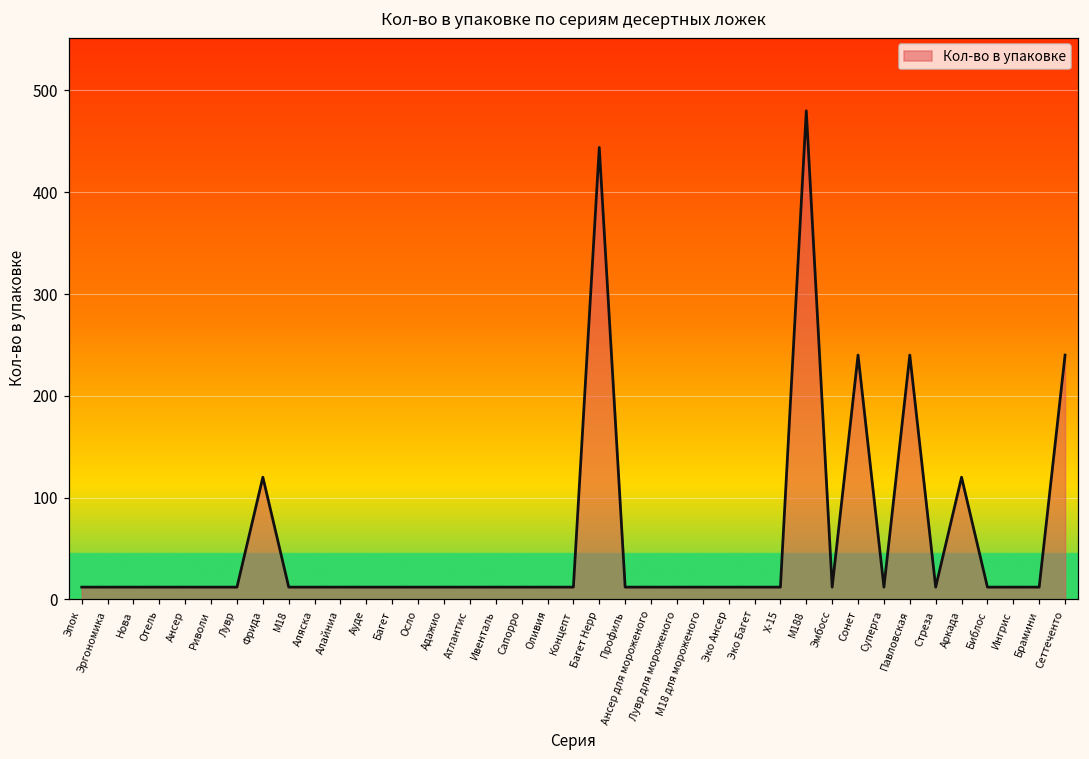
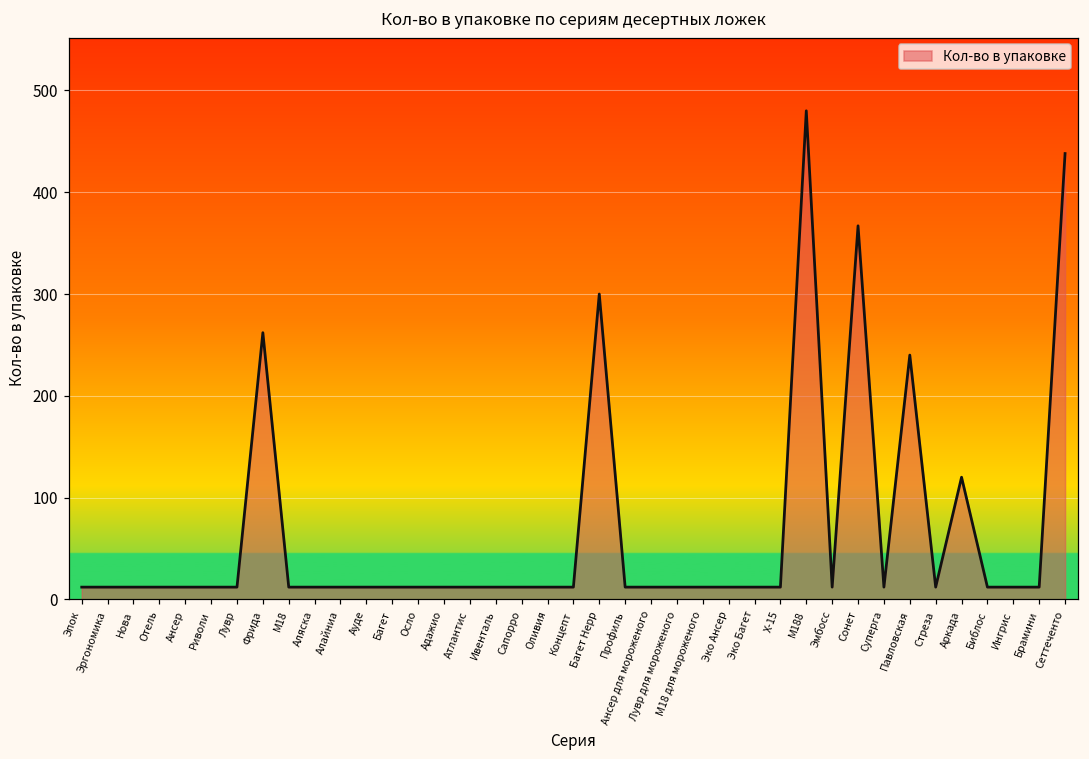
Фрида: 120 -> 260
Багет Hepp: 440 -> 300
Сонет: 240 -> 370
Сеттеченто: 240 -> 440
